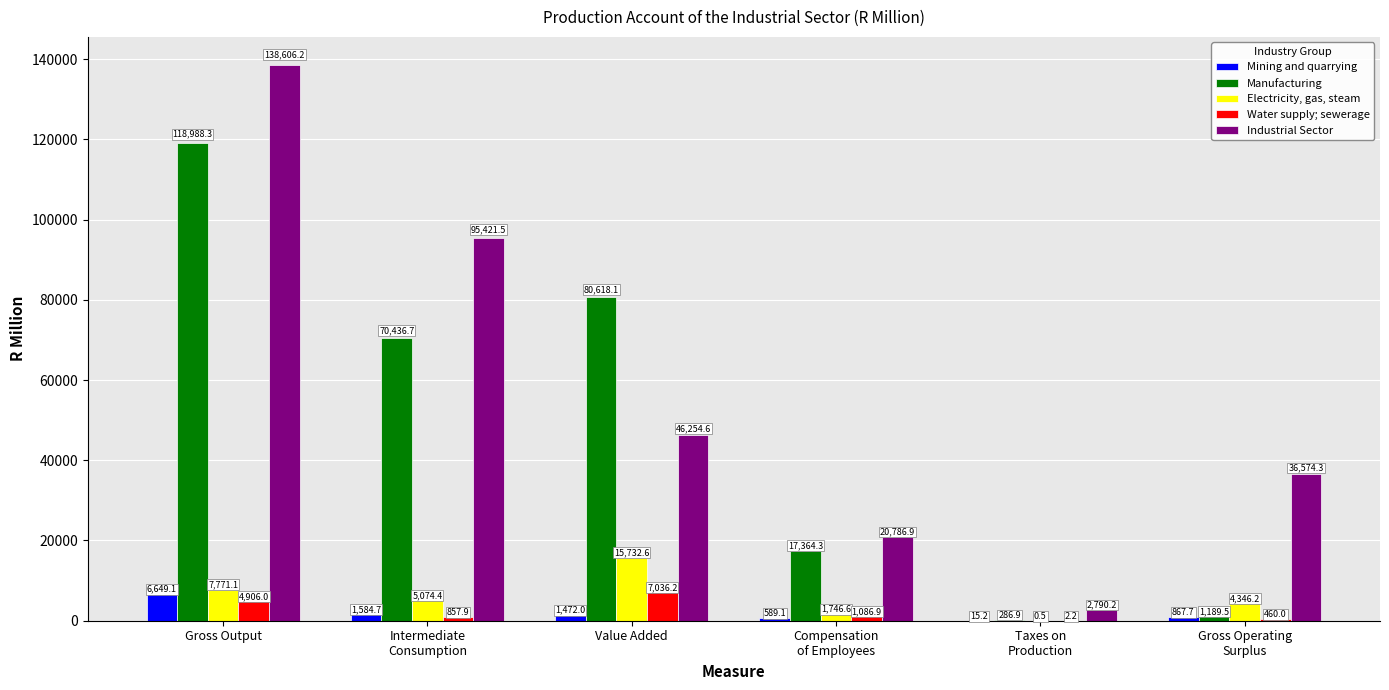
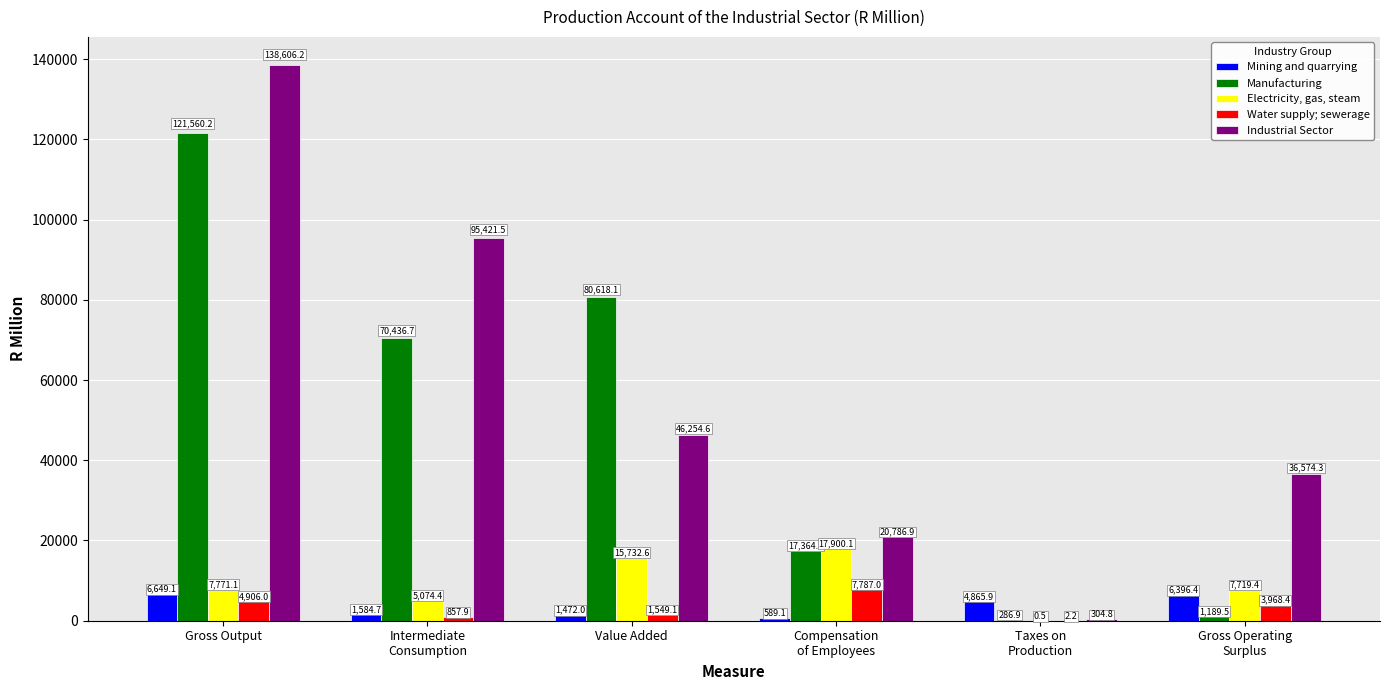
Manufacturing, Gross Output: 118,988.3 -> 121,560.2
Water supply; sewerage, Value Added: 7,036.2 -> 1,549.1
Electricity, gas, steam, Compensation of Employees: 1,746.6 -> 17,900.1
Water supply; sewerage, Compensation of Employees: 1,086.9 -> 7,787.0
Mining and quarrying, Taxes on Production: 15.2 -> 4,865.9
Industrial Sector, Taxes on Production: 2,790.2 -> 304.8
Mining and quarrying, Gross Operating Surplus: 867.7 -> 6,396.4
Electricity, gas, steam, Gross Operating Surplus: 4,346.2 -> 7,719.4
Water supply; sewerage, Gross Operating Surplus: 460.0 -> 3,968.4
